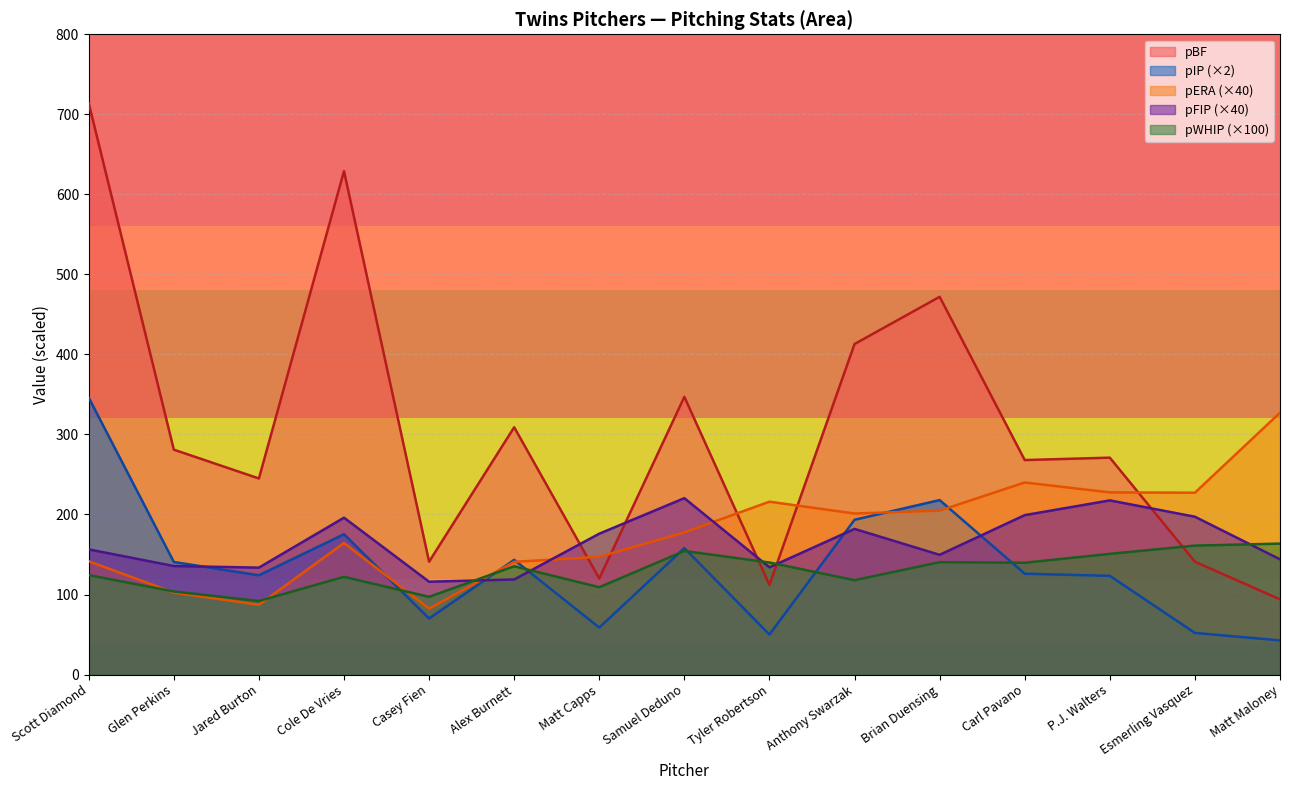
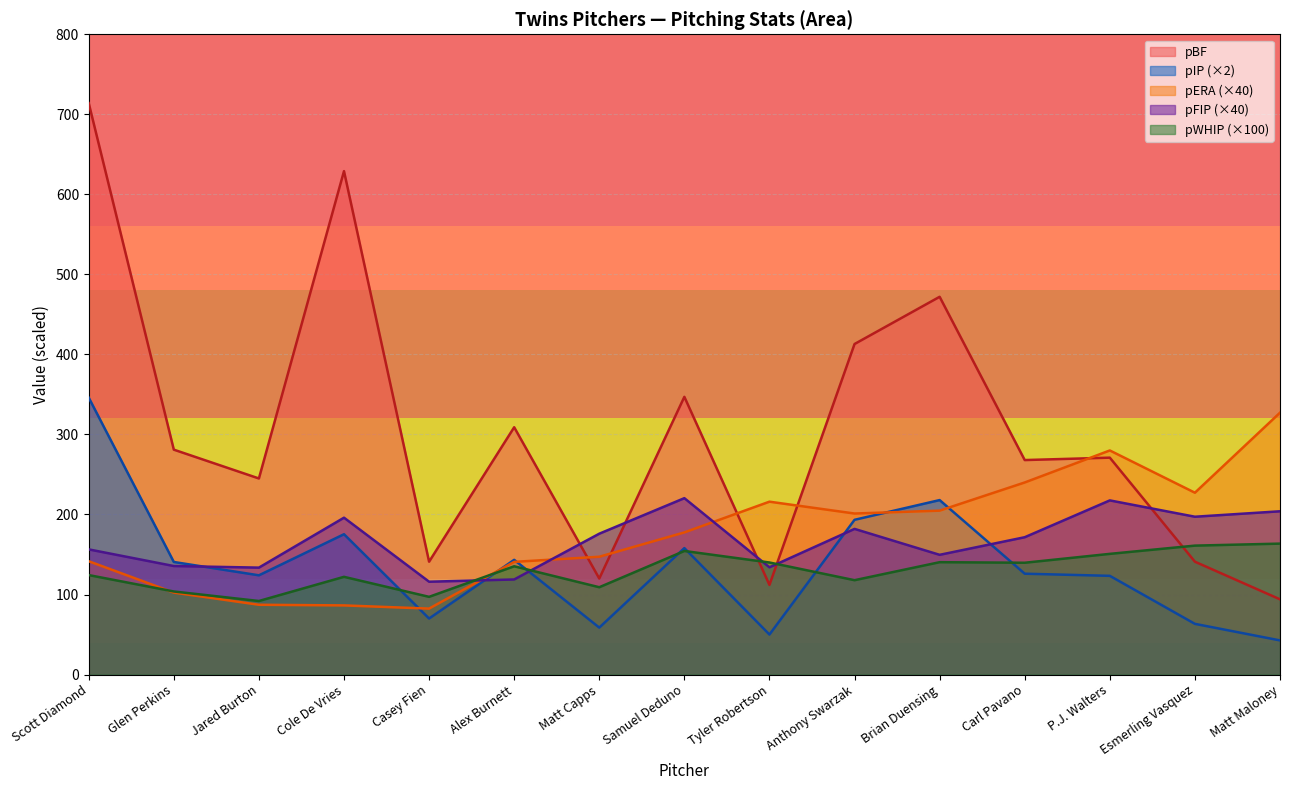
pERA (×40), Cole De Vries: 160 -> 90
pFIP (×40), Carl Pavano: 200 -> 170
pERA (×40), P.J. Walters: 230 -> 280
pIP (×2), Esmerling Vasquez: 50 -> 60
pFIP (×40), Matt Maloney: 140 -> 200
